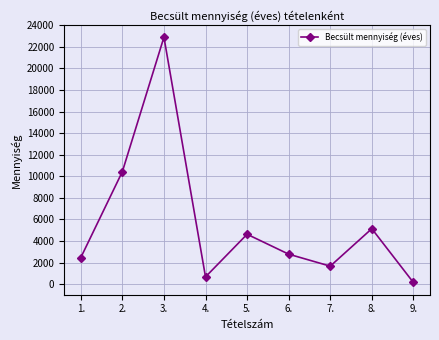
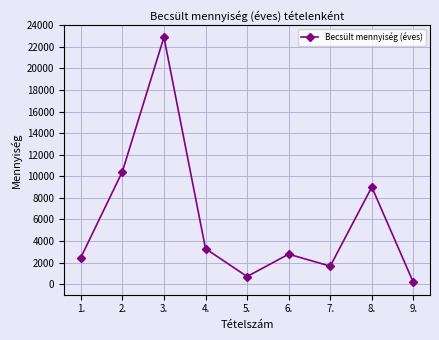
4.: 700 -> 3300
5.: 4600 -> 700
8.: 5100 -> 9000
